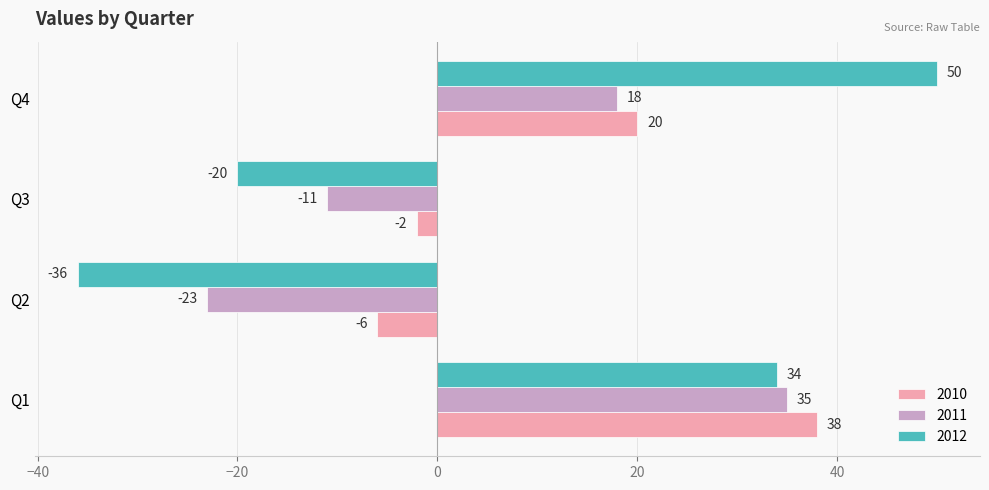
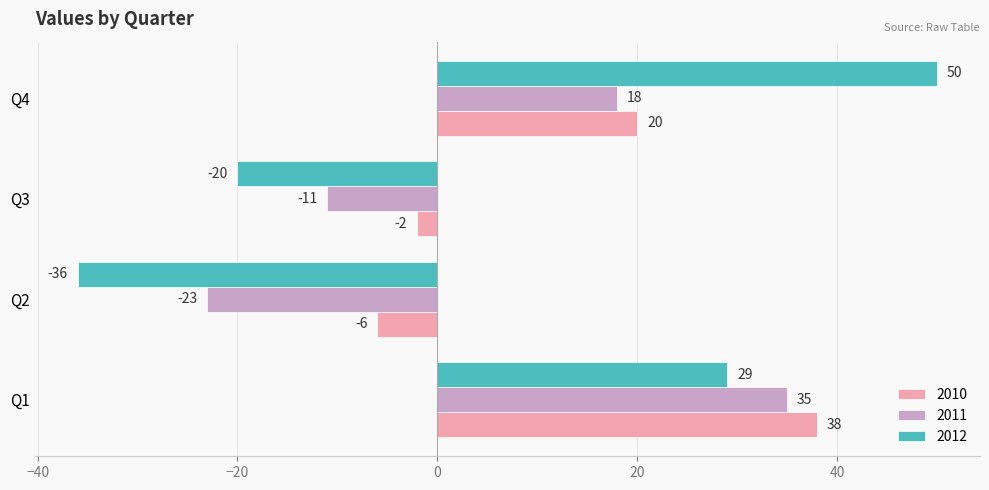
2012, Q1: 34 -> 29
